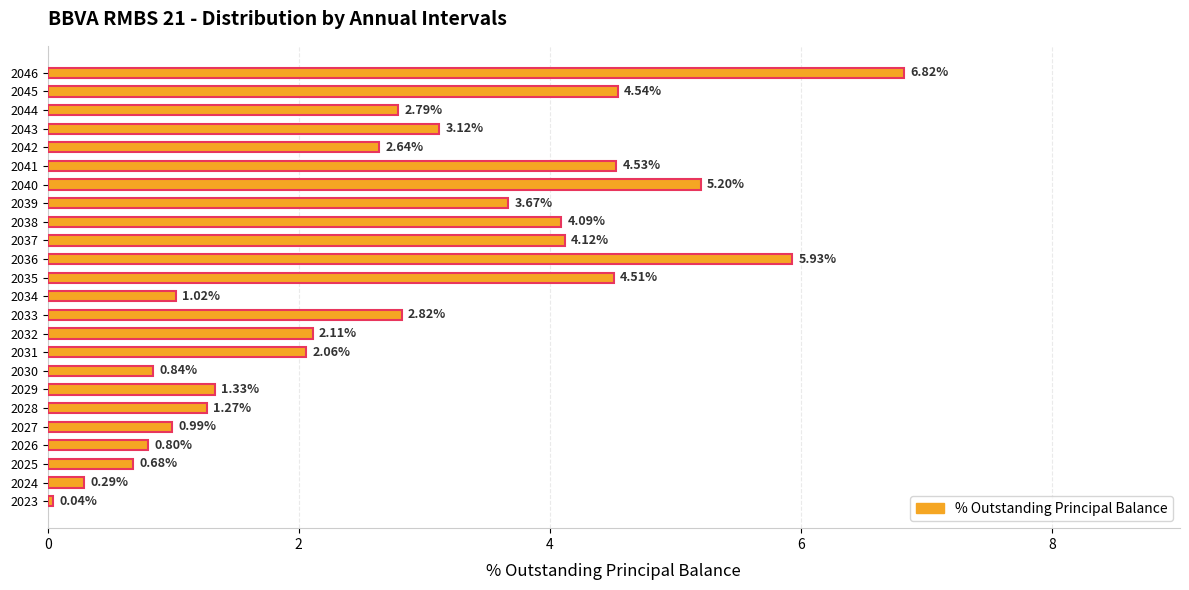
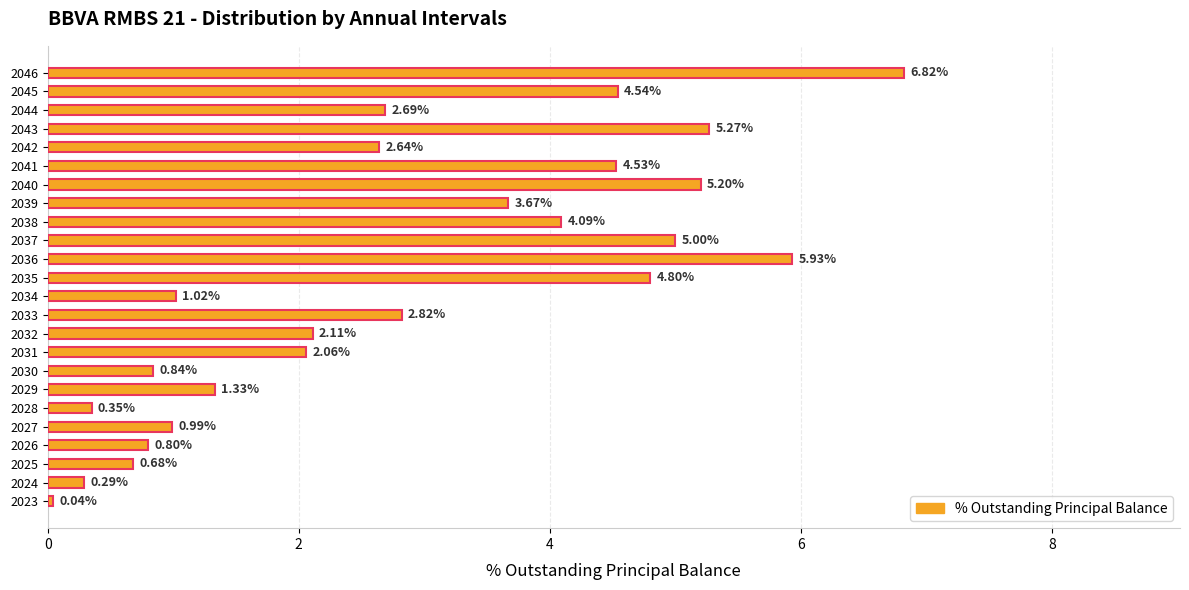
2044: 2.79% -> 2.69%
2043: 3.12% -> 5.27%
2037: 4.12% -> 5.00%
2035: 4.51% -> 4.80%
2028: 1.27% -> 0.35%
